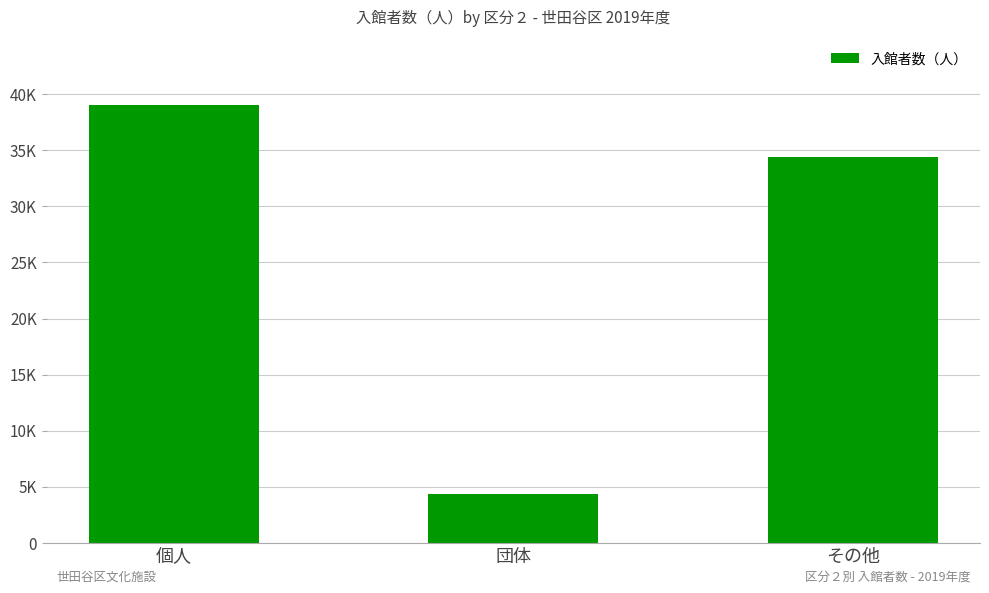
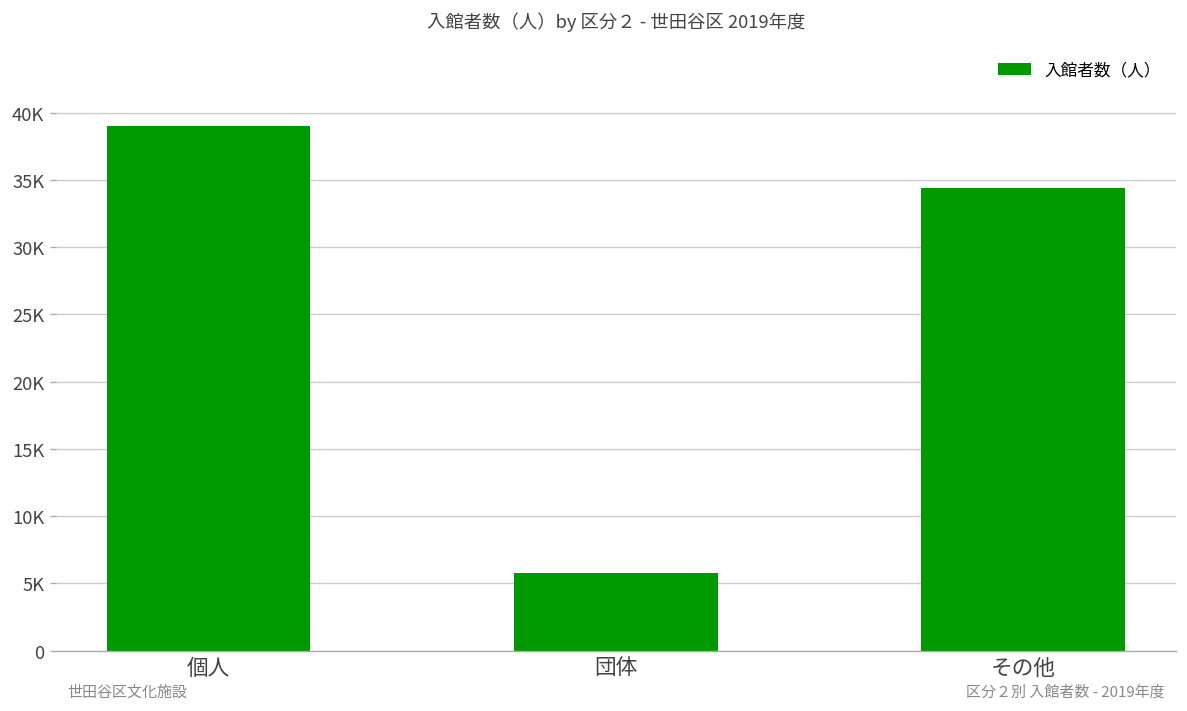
団体: 4300 -> 5800
